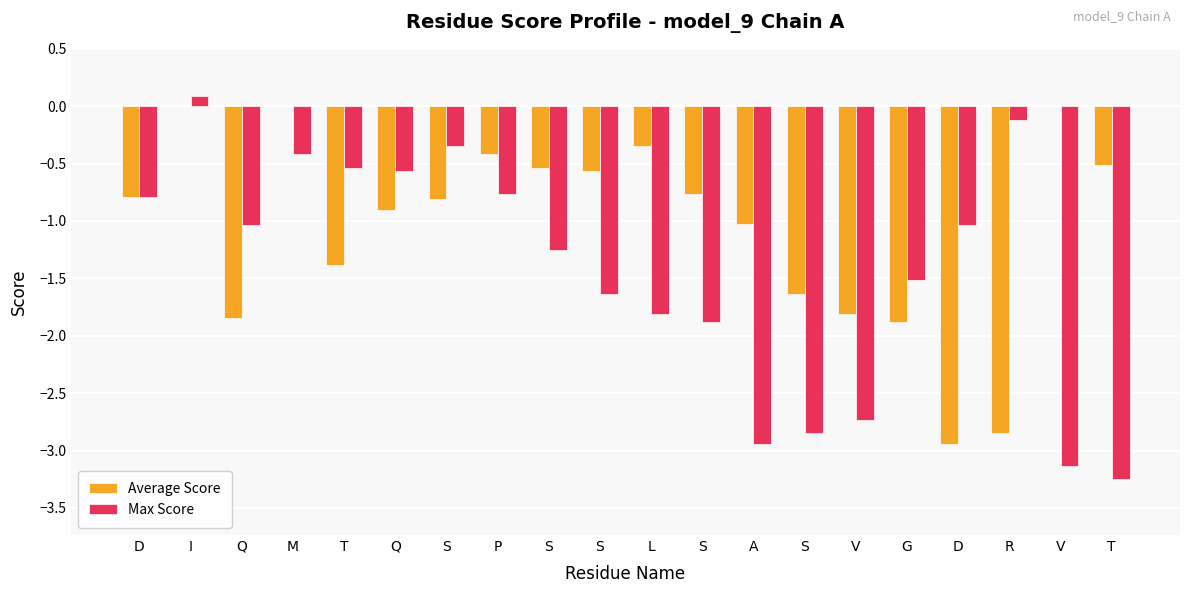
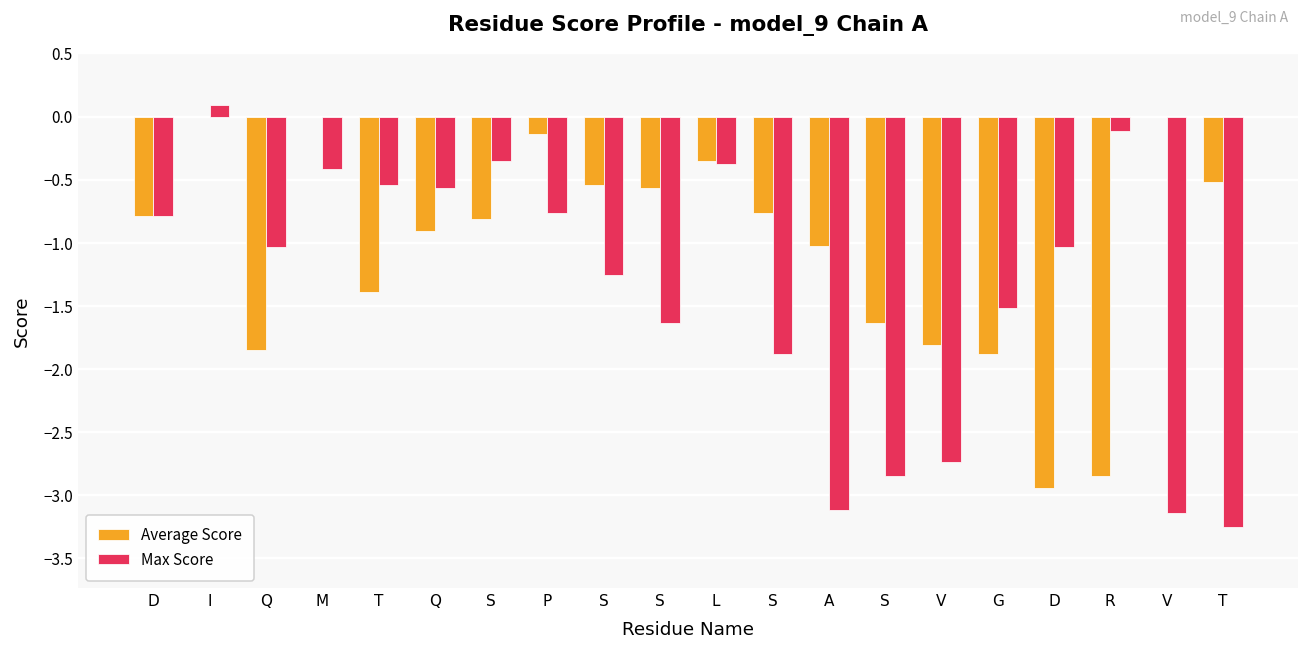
Average Score, P: -0.41 -> -0.14
Max Score, L: -1.81 -> -0.37
Max Score, A: -2.94 -> -3.11
